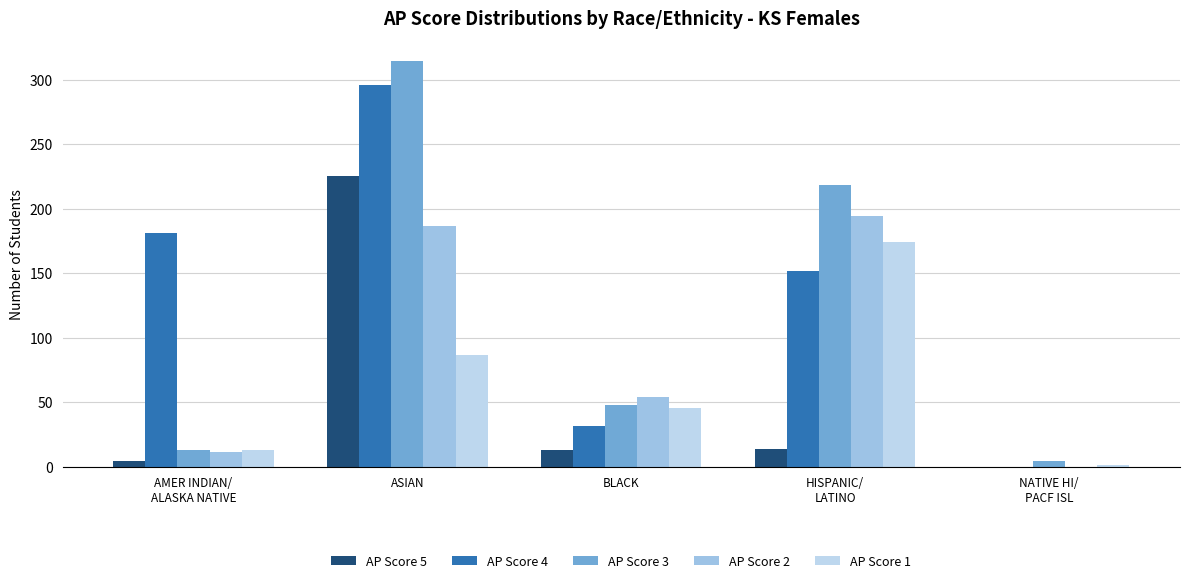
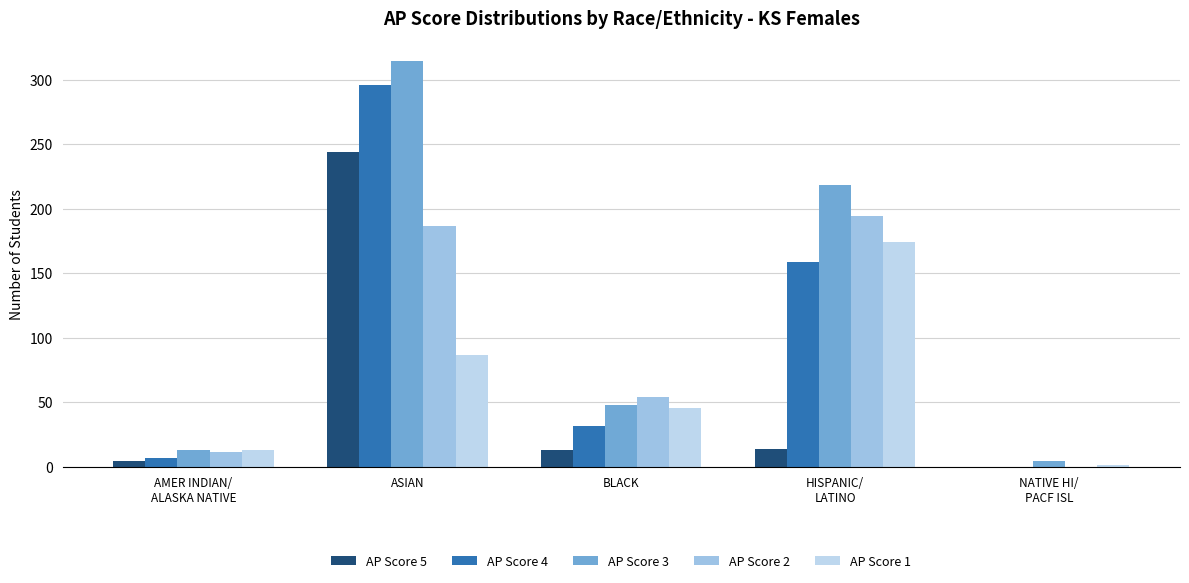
AP Score 4, AMER INDIAN/ ALASKA NATIVE: 181 -> 7
AP Score 5, ASIAN: 225 -> 244
AP Score 4, HISPANIC/ LATINO: 152 -> 159
